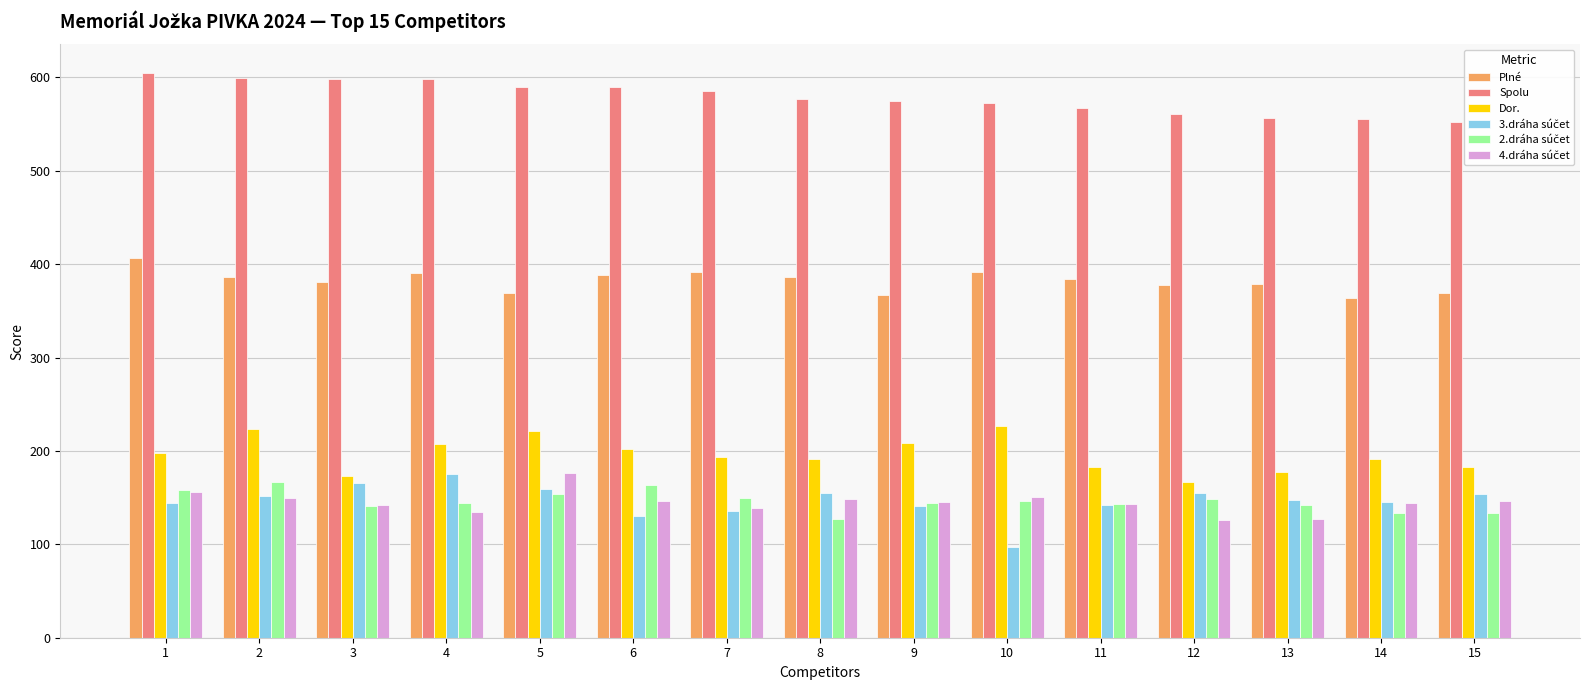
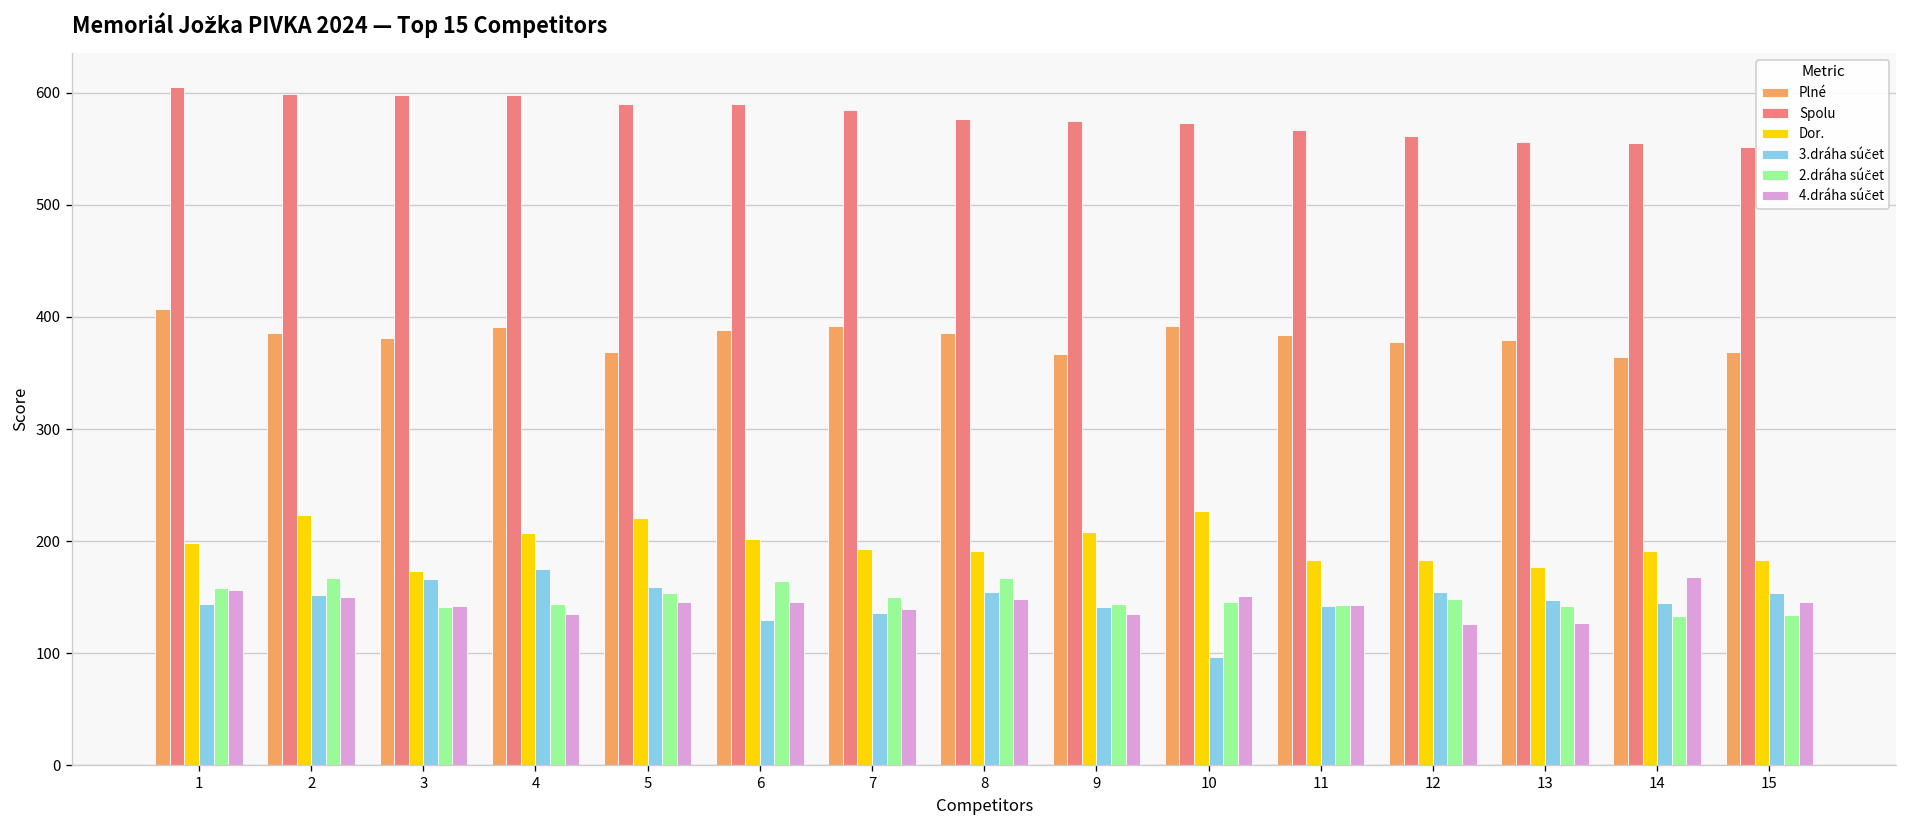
4.dráha súčet, 5: 180 -> 150
2.dráha súčet, 8: 130 -> 170
4.dráha súčet, 9: 150 -> 140
Dor., 12: 170 -> 180
4.dráha súčet, 14: 140 -> 170
